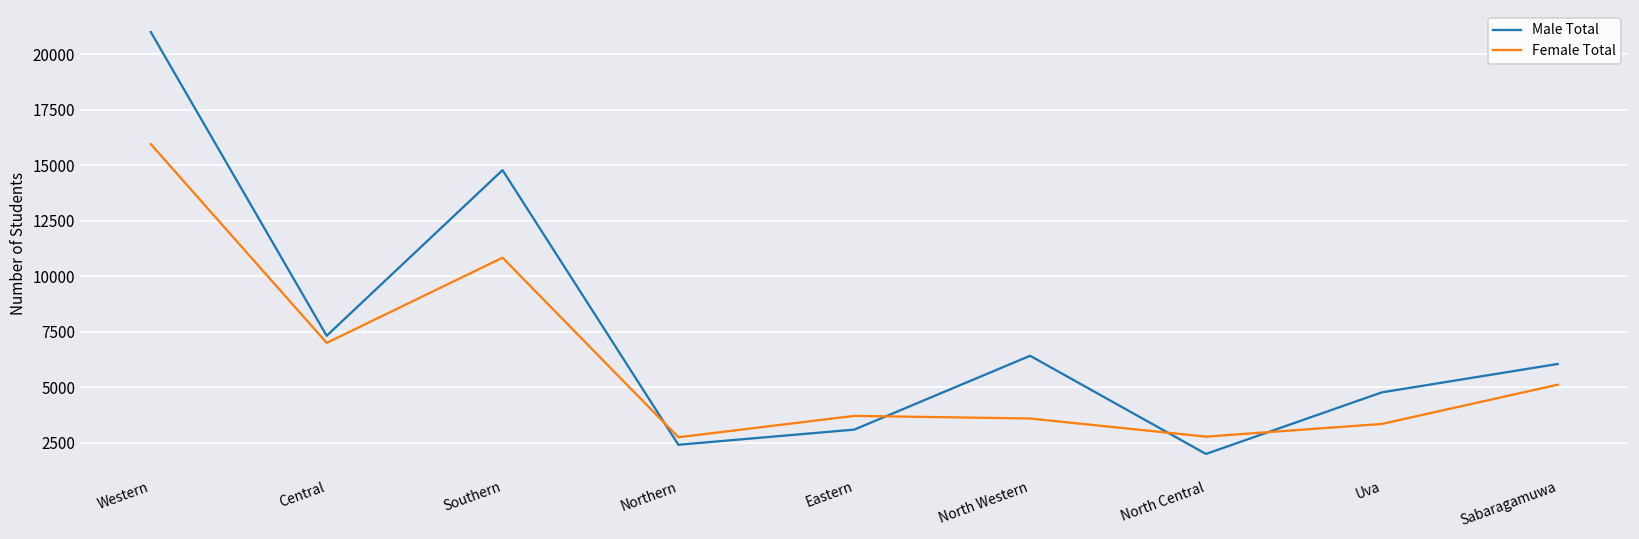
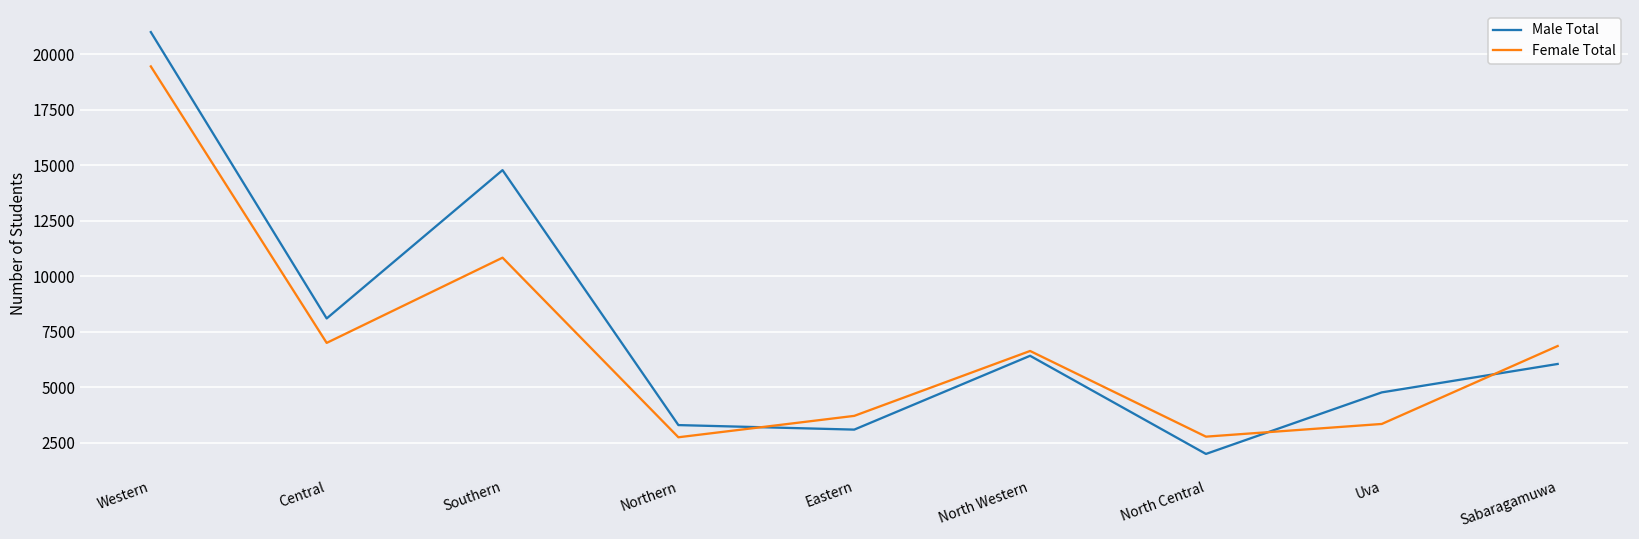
Female Total, Western: 16000 -> 19500
Male Total, Central: 7300 -> 8100
Male Total, Northern: 2400 -> 3300
Female Total, North Western: 3600 -> 6600
Female Total, Sabaragamuwa: 5100 -> 6900
